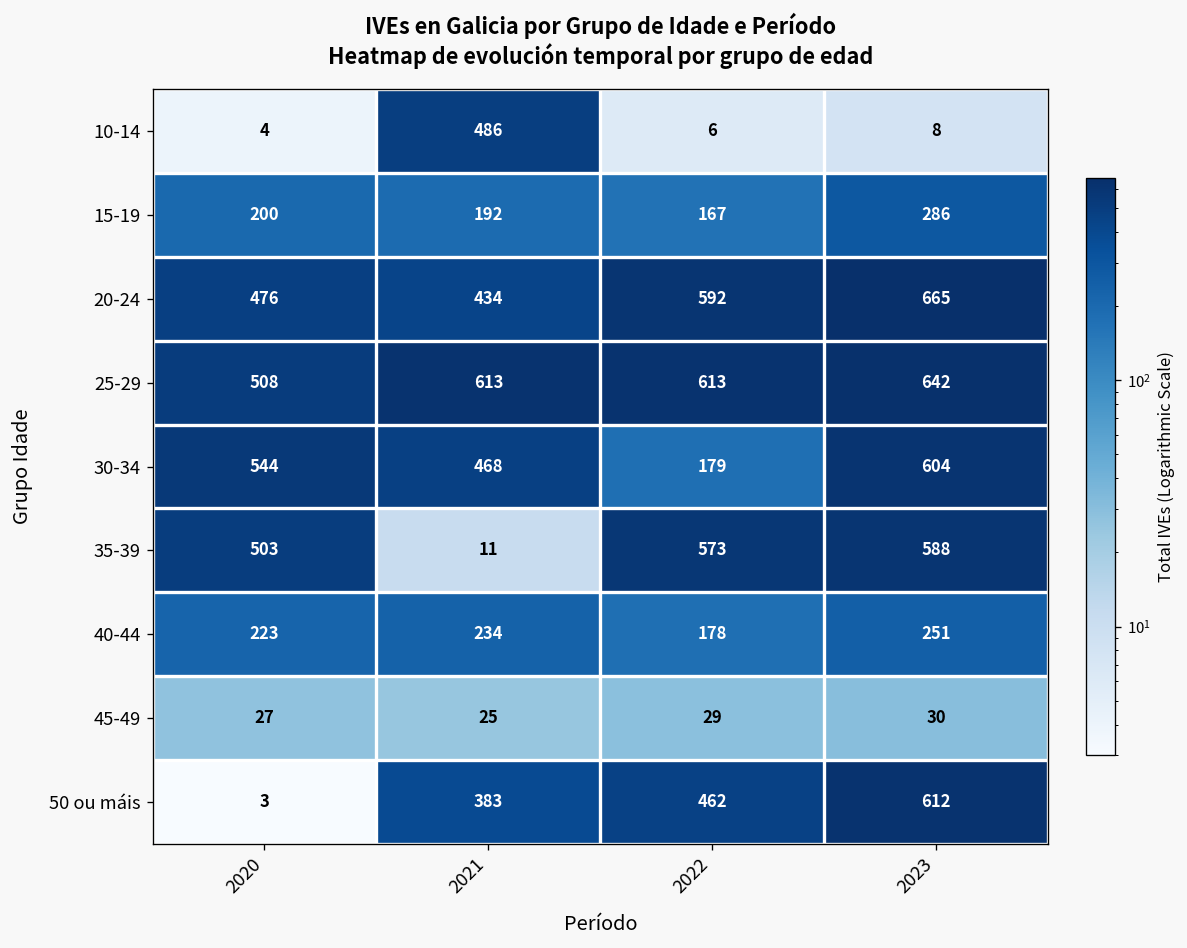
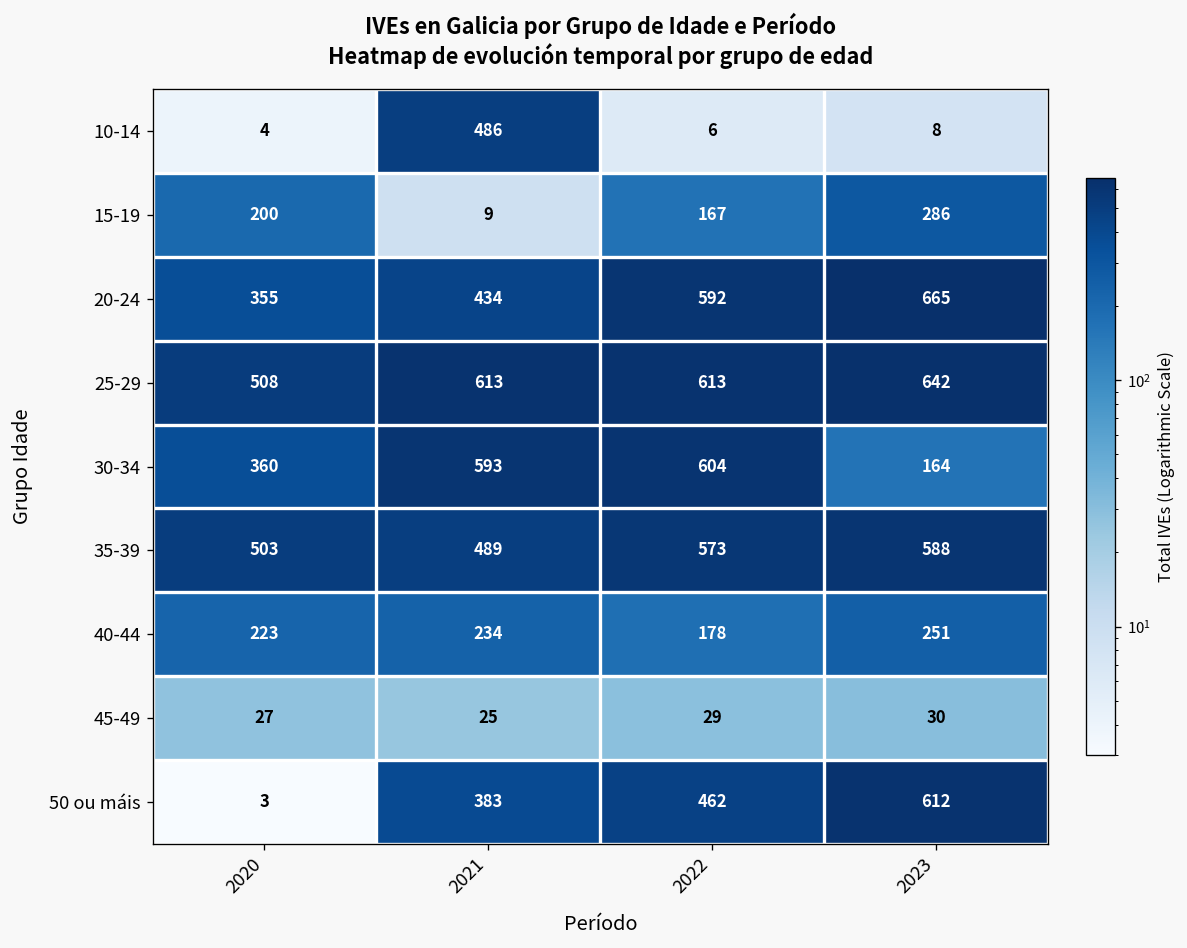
15-19, 2021: 192 -> 9
20-24, 2020: 476 -> 355
30-34, 2020: 544 -> 360
30-34, 2021: 468 -> 593
30-34, 2022: 179 -> 604
30-34, 2023: 604 -> 164
35-39, 2021: 11 -> 489
